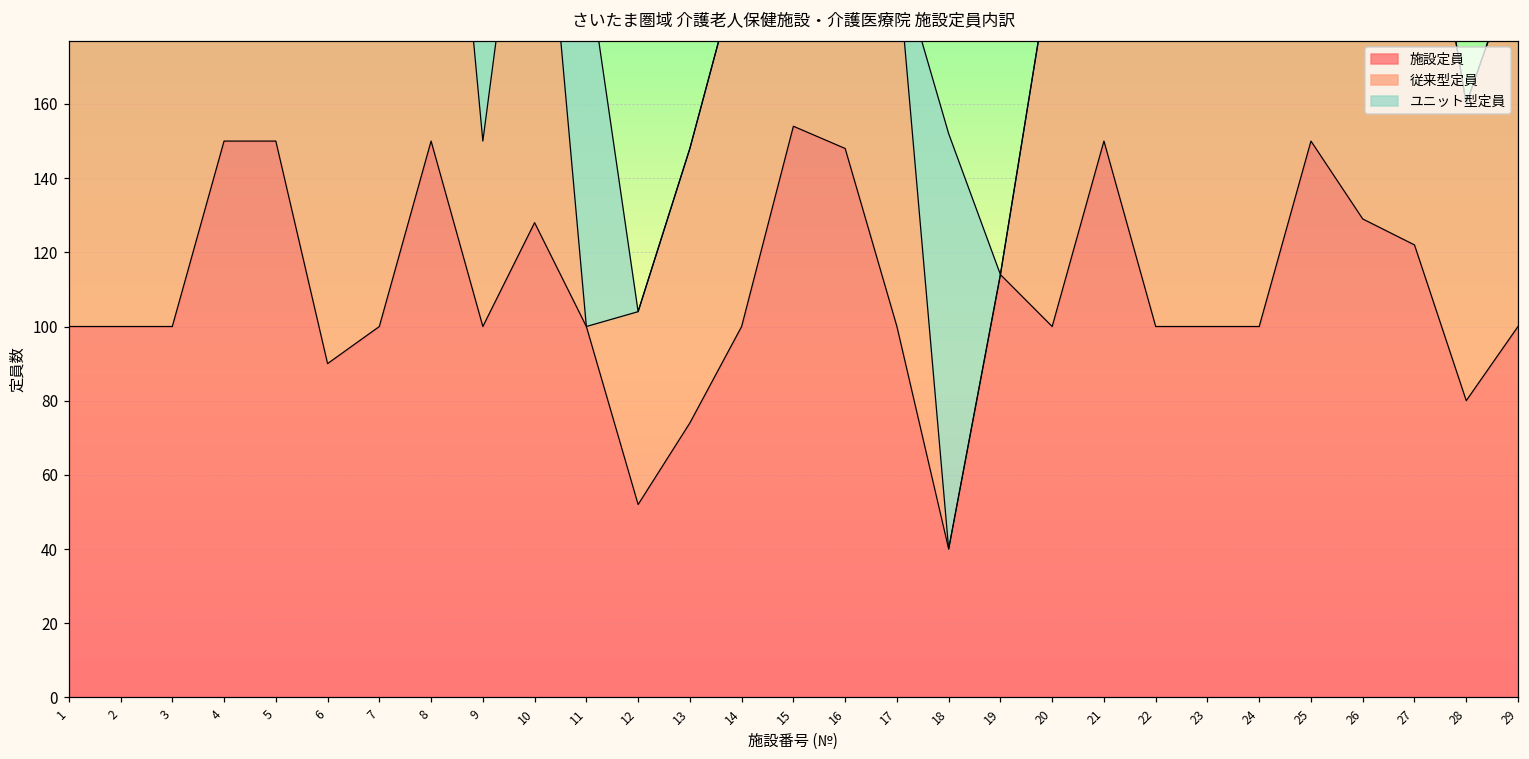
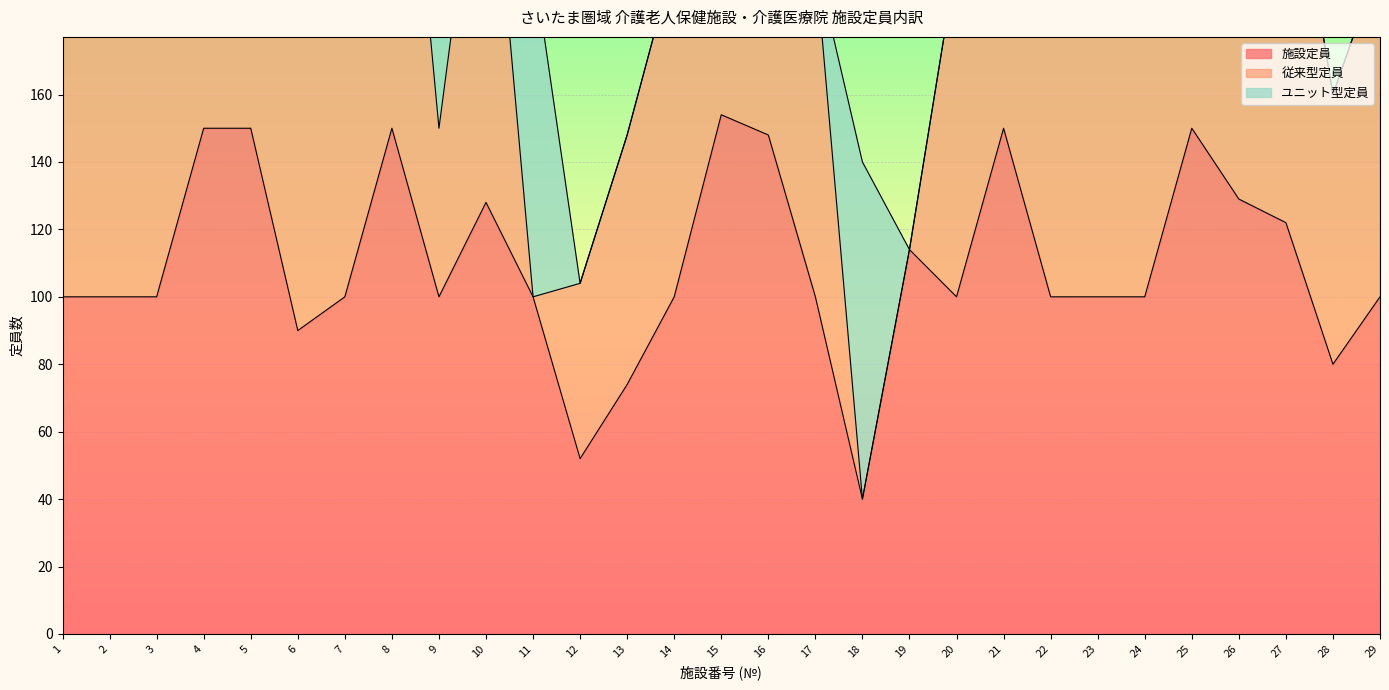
ユニット型定員, 18: 112 -> 100
